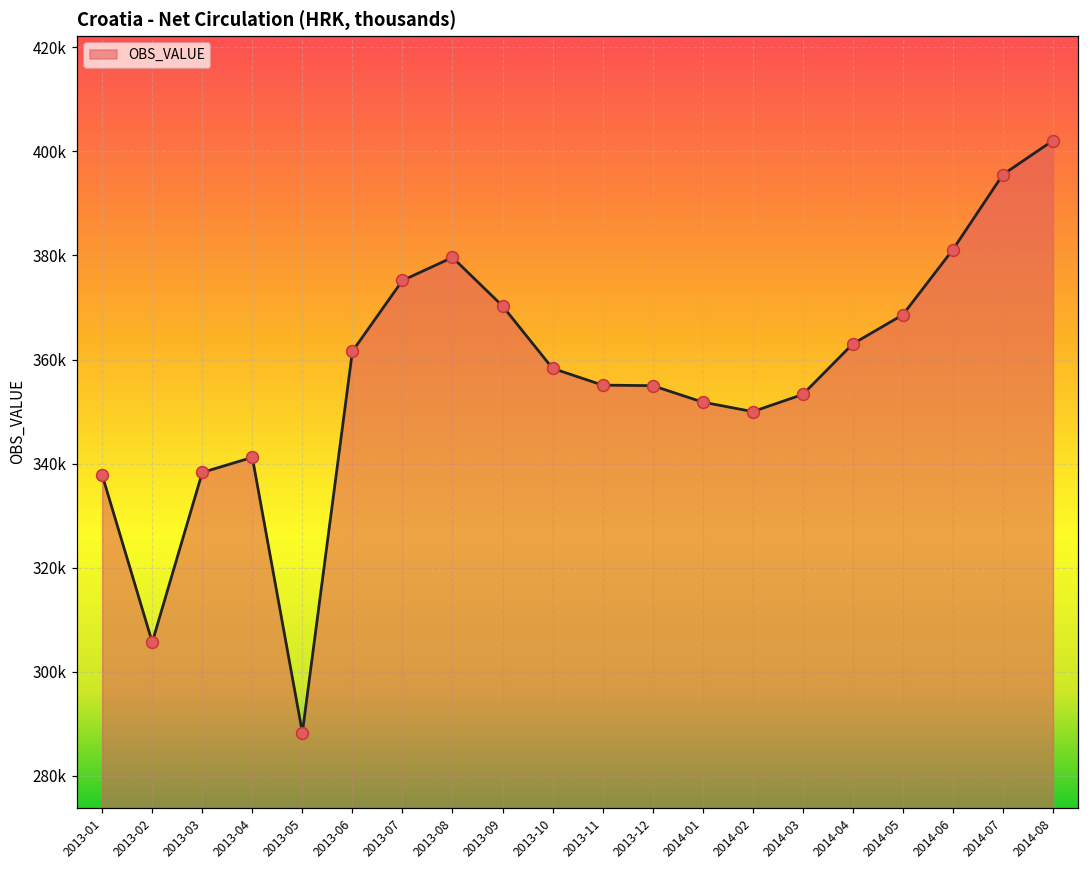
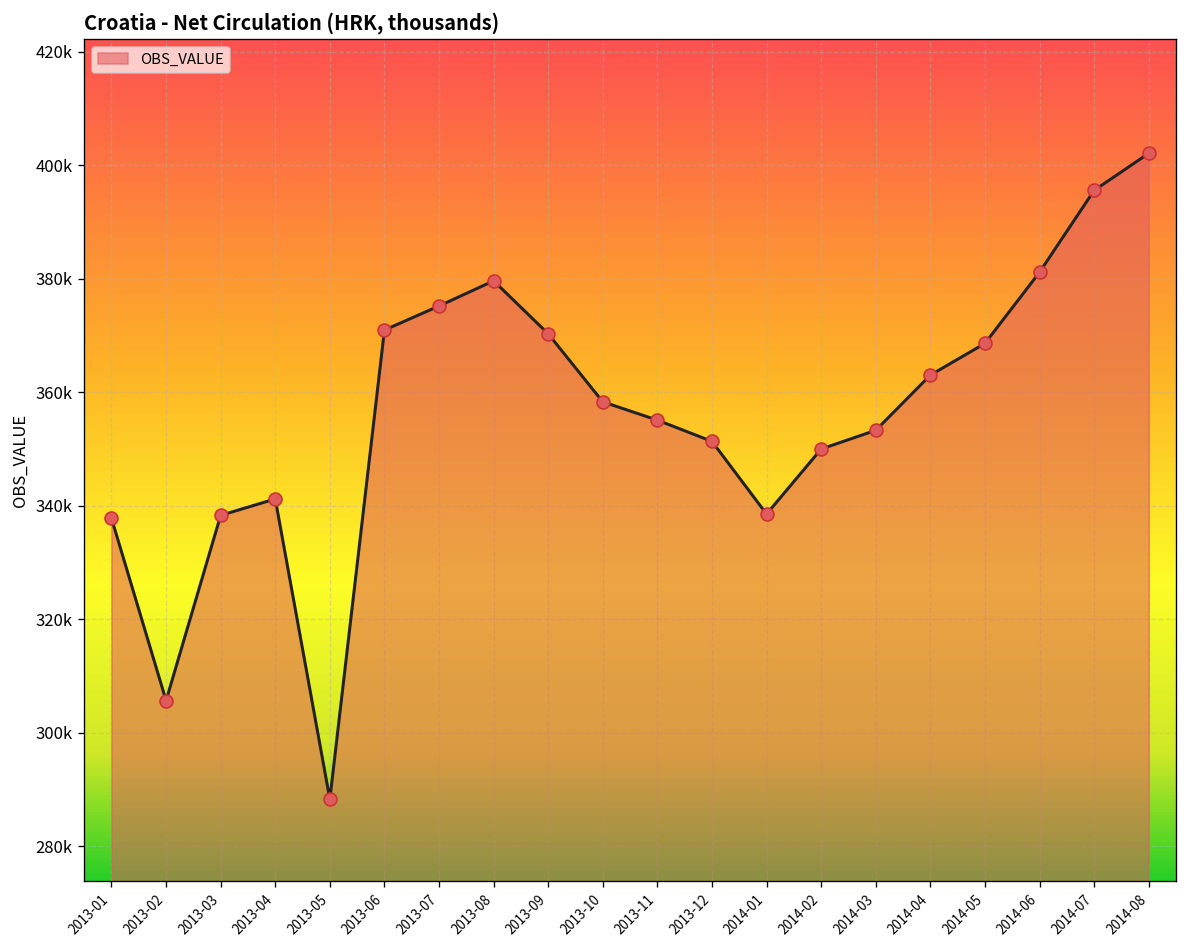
2013-06: 362000 -> 371000
2013-12: 355000 -> 351000
2014-01: 352000 -> 339000
